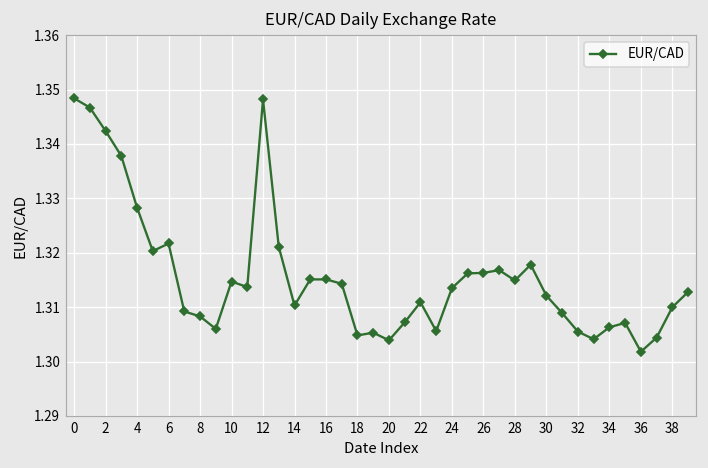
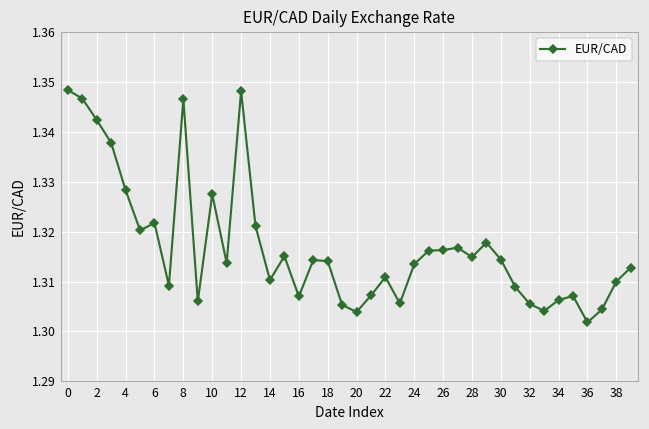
8: 1.308 -> 1.347
10: 1.315 -> 1.328
16: 1.315 -> 1.307
18: 1.305 -> 1.314
30: 1.312 -> 1.314
